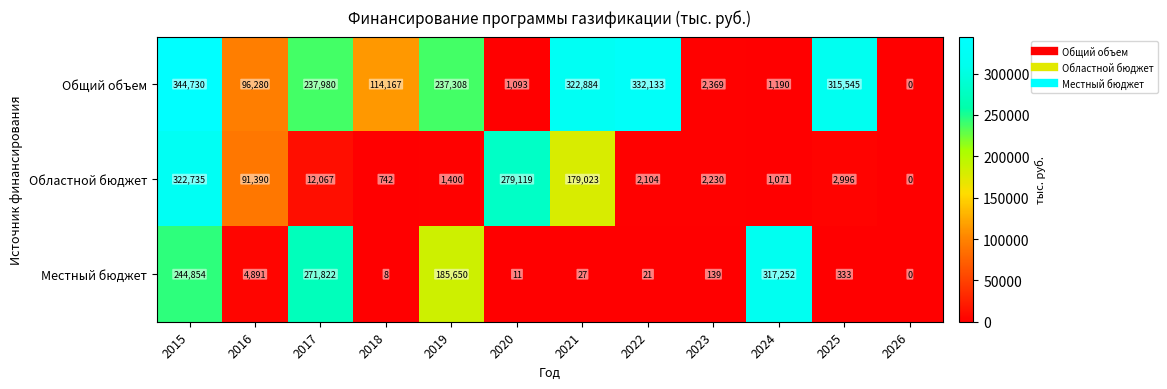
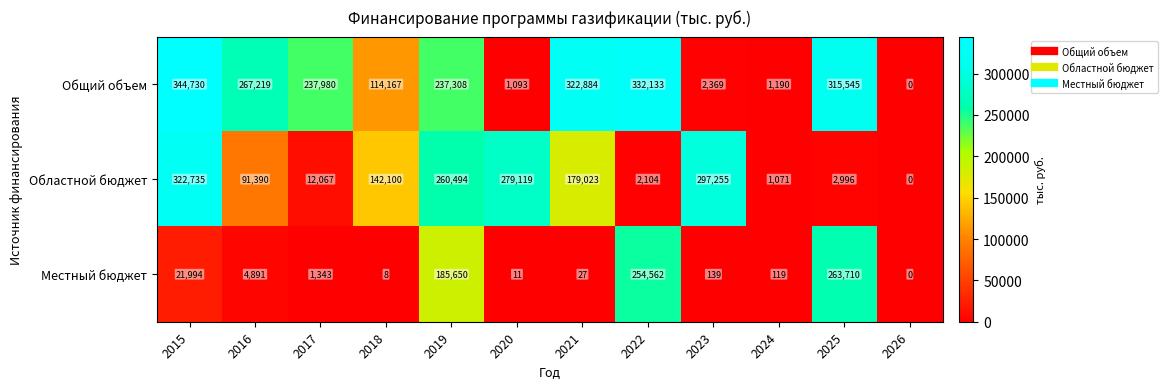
Общий объем, 2016: 96,280 -> 267,219
Областной бюджет, 2018: 742 -> 142,100
Областной бюджет, 2019: 1,400 -> 260,494
Областной бюджет, 2023: 2,230 -> 297,255
Местный бюджет, 2015: 244,854 -> 21,994
Местный бюджет, 2017: 271,822 -> 1,343
Местный бюджет, 2022: 21 -> 254,562
Местный бюджет, 2024: 317,252 -> 119
Местный бюджет, 2025: 333 -> 263,710
